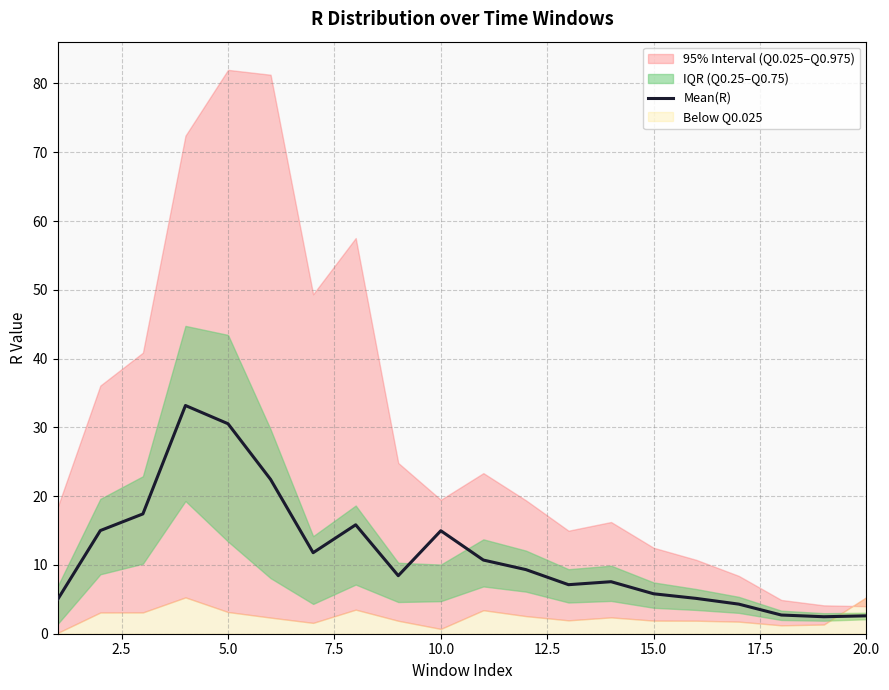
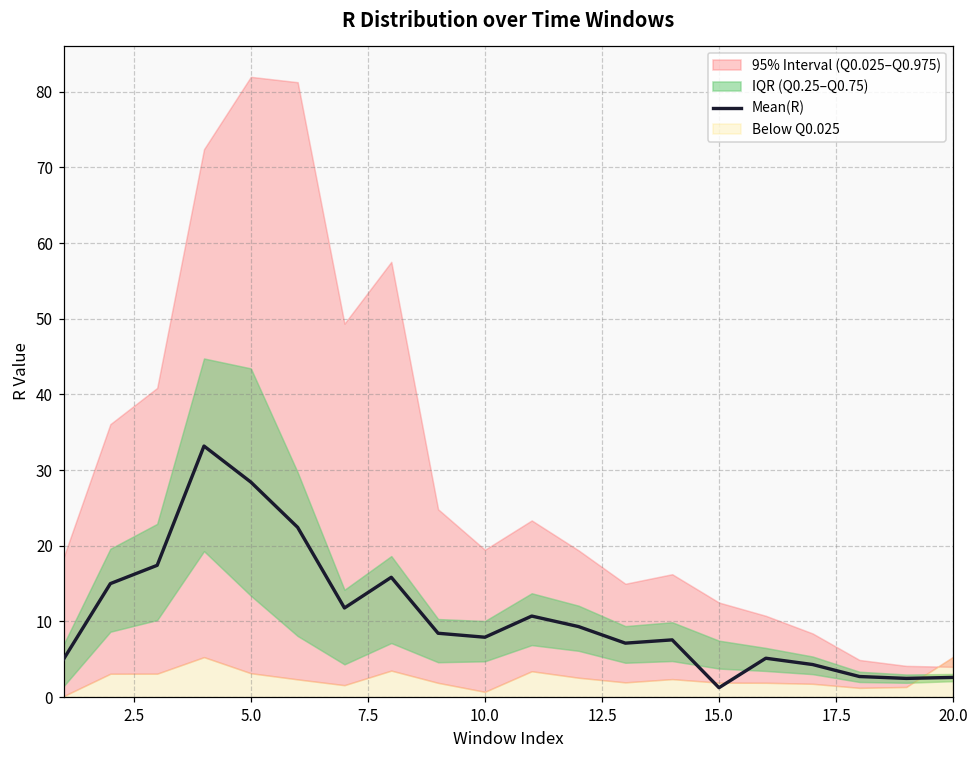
Mean(R), 5.0: 31 -> 28
Mean(R), 10.0: 15 -> 8
Mean(R), 15.0: 6 -> 1
